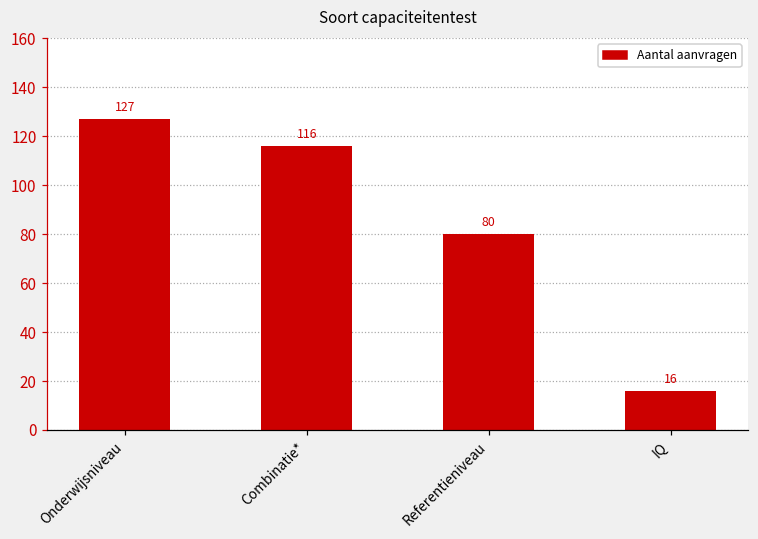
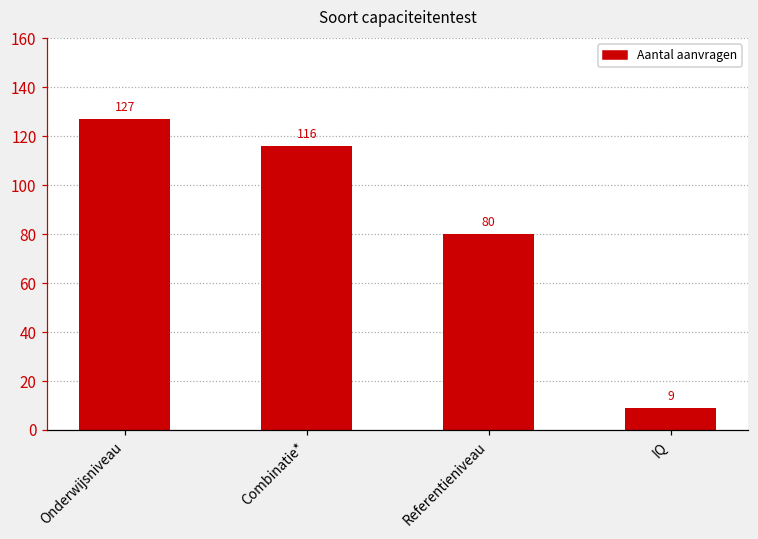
IQ: 16 -> 9
